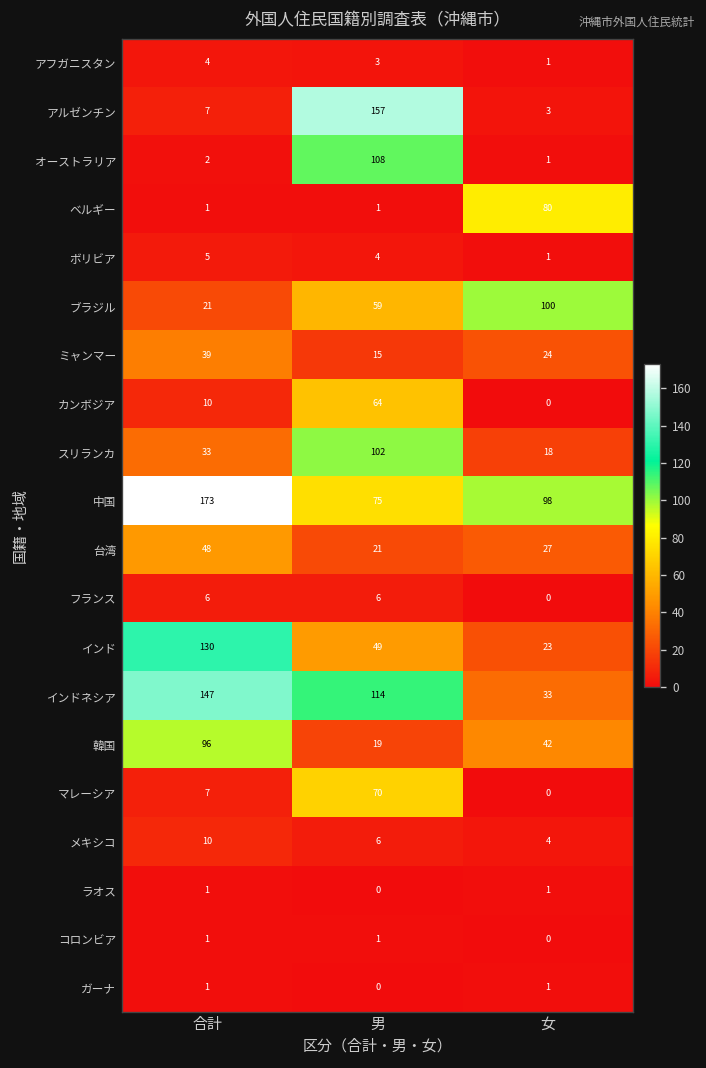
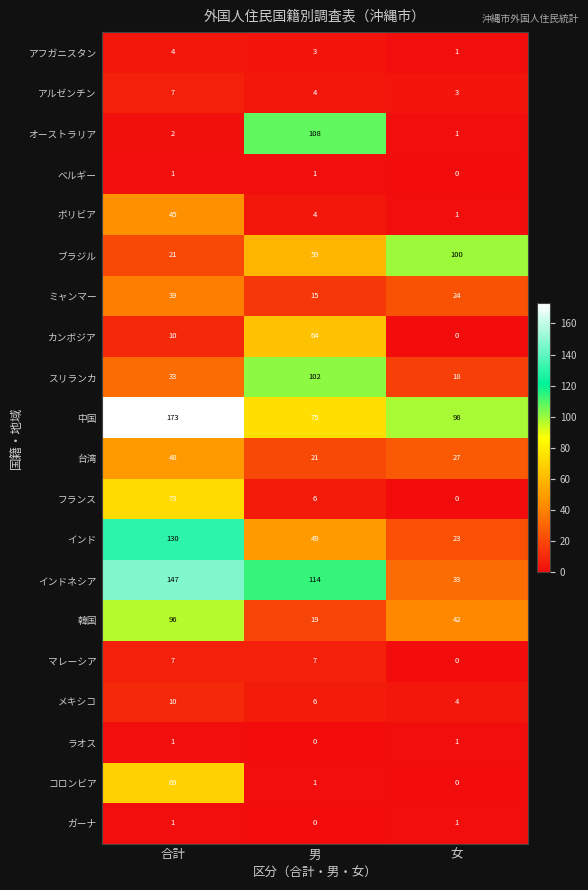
アルゼンチン, 男: 157 -> 4
ベルギー, 女: 80 -> 0
ボリビア, 合計: 5 -> 45
フランス, 合計: 6 -> 73
マレーシア, 男: 70 -> 7
コロンビア, 合計: 1 -> 69
